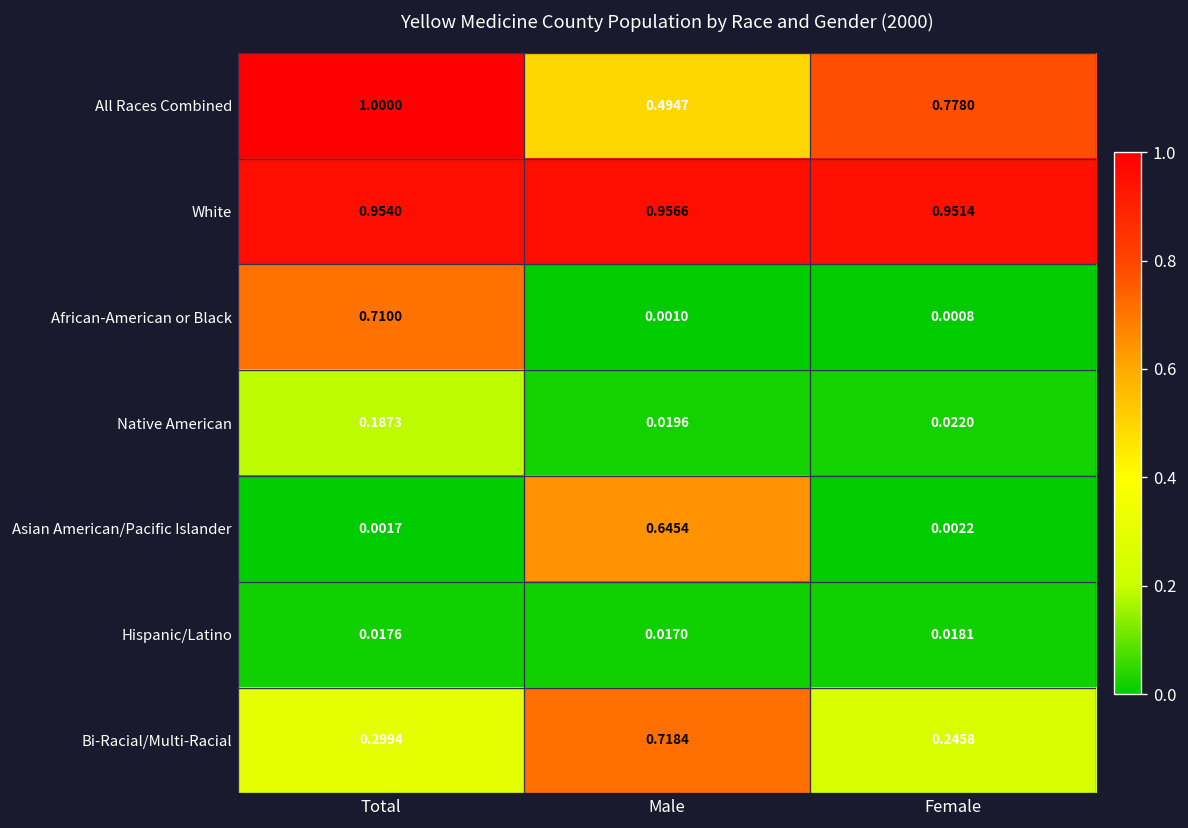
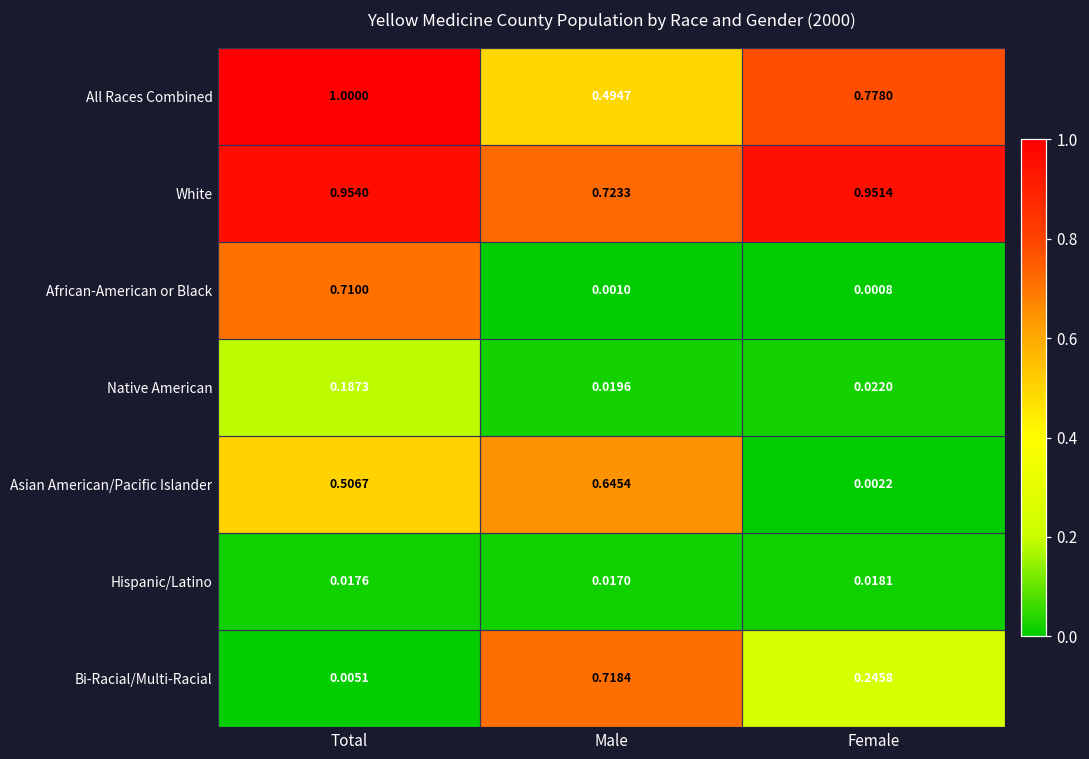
White, Male: 0.9566 -> 0.7233
Asian American/Pacific Islander, Total: 0.0017 -> 0.5067
Bi-Racial/Multi-Racial, Total: 0.2994 -> 0.0051
